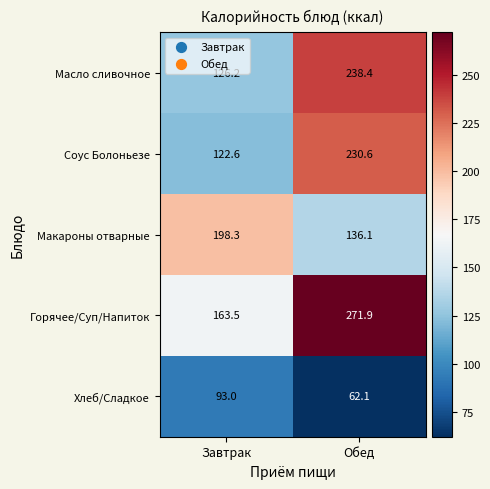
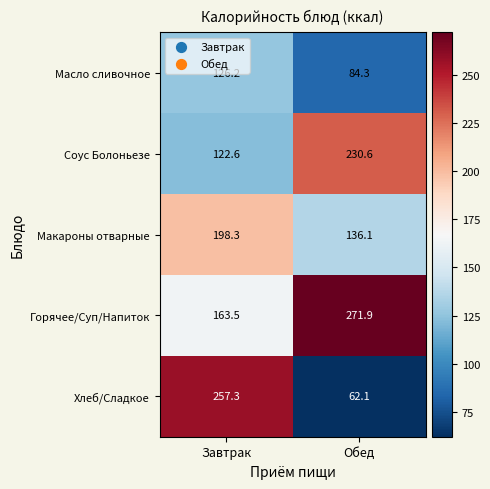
Масло сливочное, Обед: 238.4 -> 84.3
Хлеб/Сладкое, Завтрак: 93.0 -> 257.3
